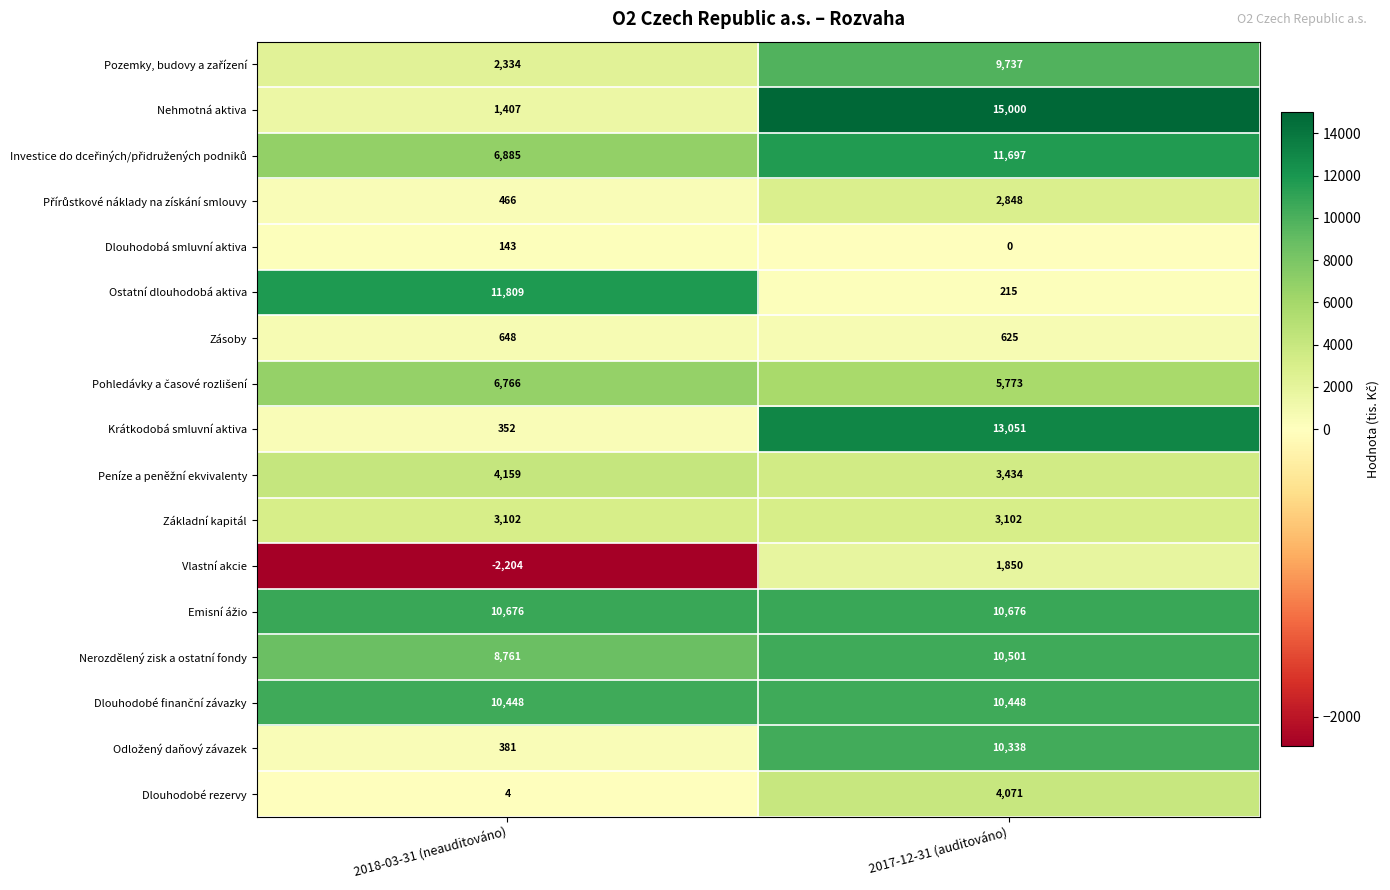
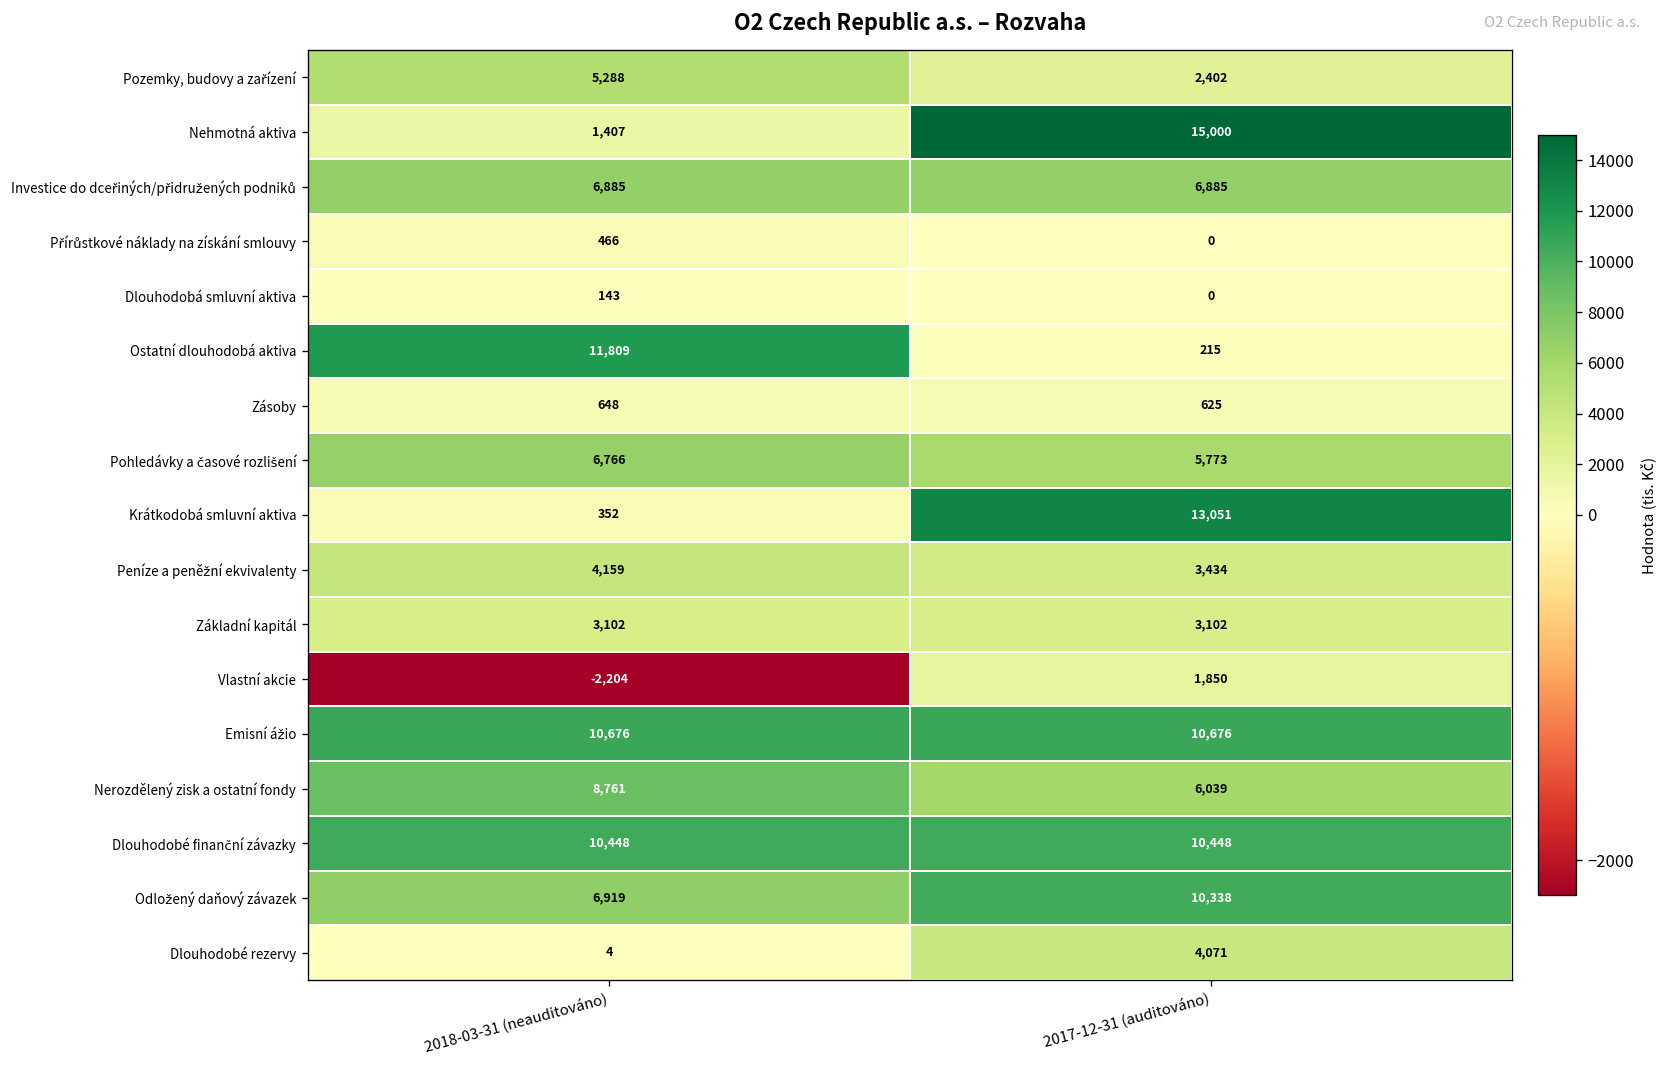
Pozemky, budovy a zařízení, 2018-03-31 (neauditováno): 2,334 -> 5,288
Pozemky, budovy a zařízení, 2017-12-31 (auditováno): 9,737 -> 2,402
Investice do dceřiných/přidružených podniků, 2017-12-31 (auditováno): 11,697 -> 6,885
Přírůstkové náklady na získání smlouvy, 2017-12-31 (auditováno): 2,848 -> 0
Nerozdělený zisk a ostatní fondy, 2017-12-31 (auditováno): 10,501 -> 6,039
Odložený daňový závazek, 2018-03-31 (neauditováno): 381 -> 6,919
